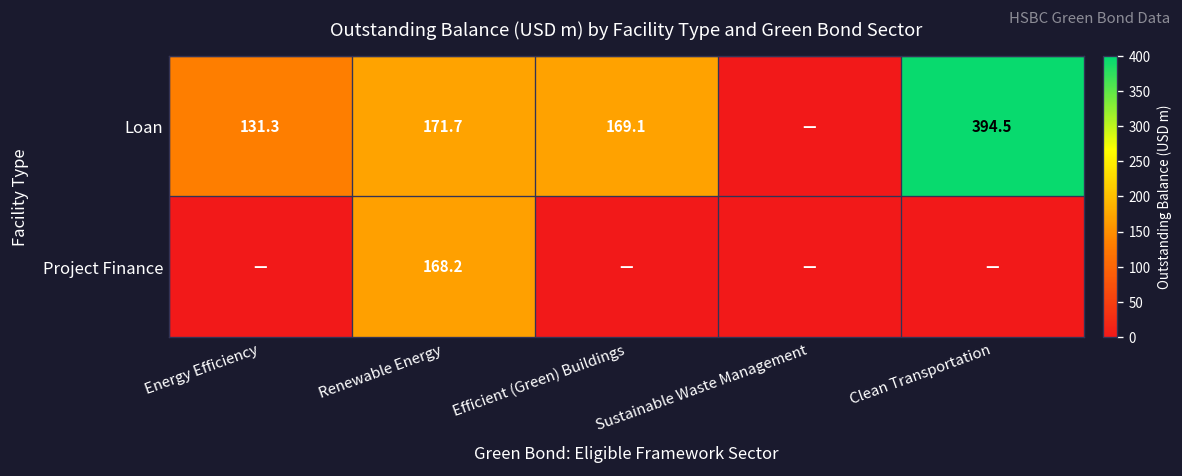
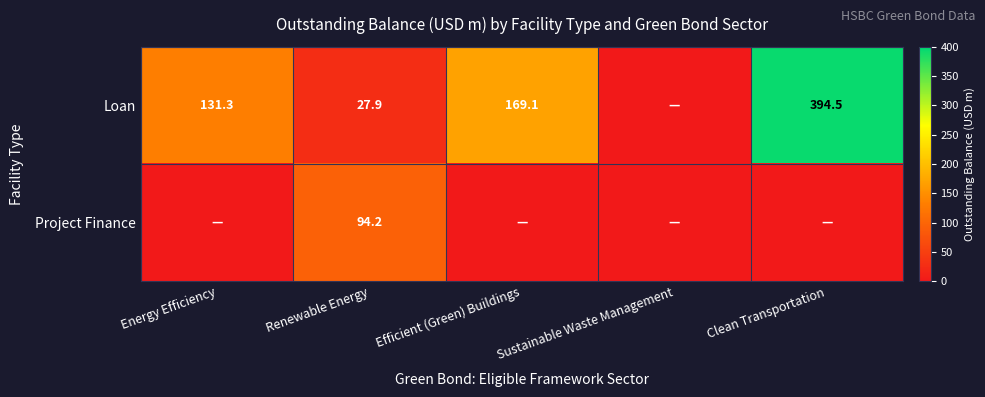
Loan, Renewable Energy: 171.7 -> 27.9
Project Finance, Renewable Energy: 168.2 -> 94.2
